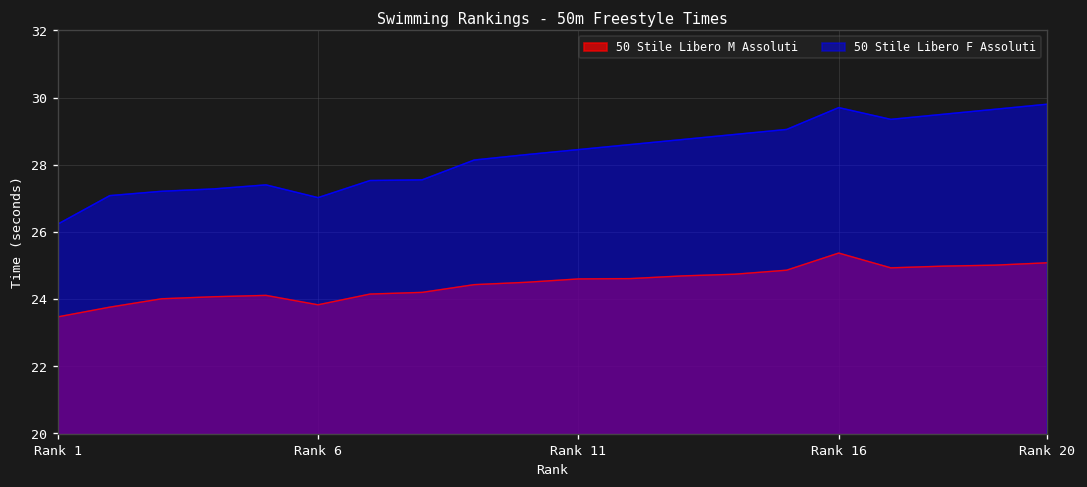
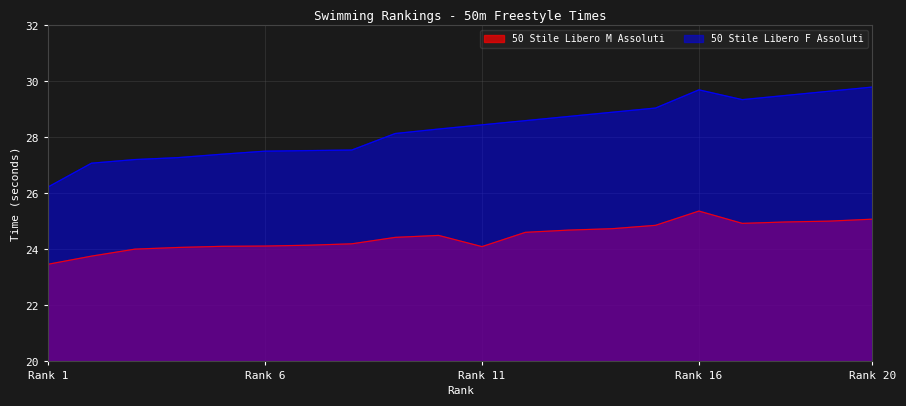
50 Stile Libero M Assoluti, Rank 6: 23.8 -> 24.1
50 Stile Libero F Assoluti, Rank 6: 27.0 -> 27.5
50 Stile Libero M Assoluti, Rank 11: 24.6 -> 24.1
